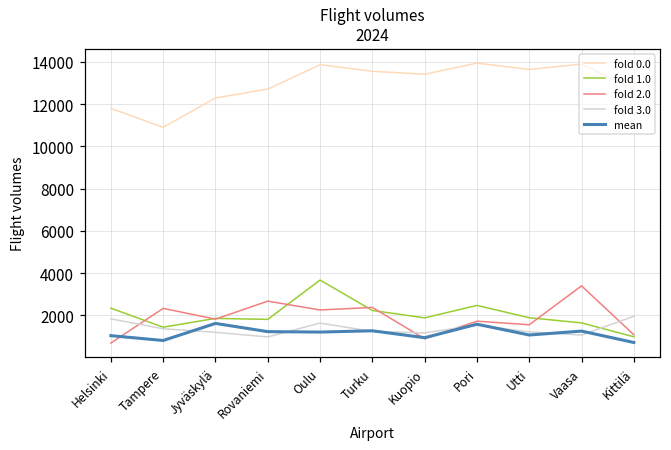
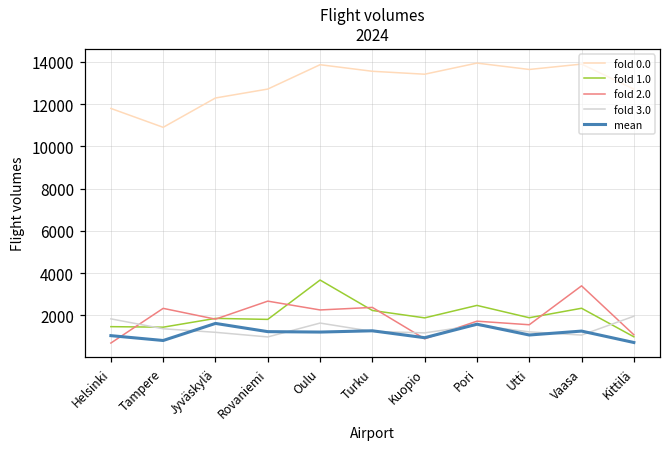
fold 1.0, Helsinki: 2300 -> 1500
fold 1.0, Vaasa: 1600 -> 2300
